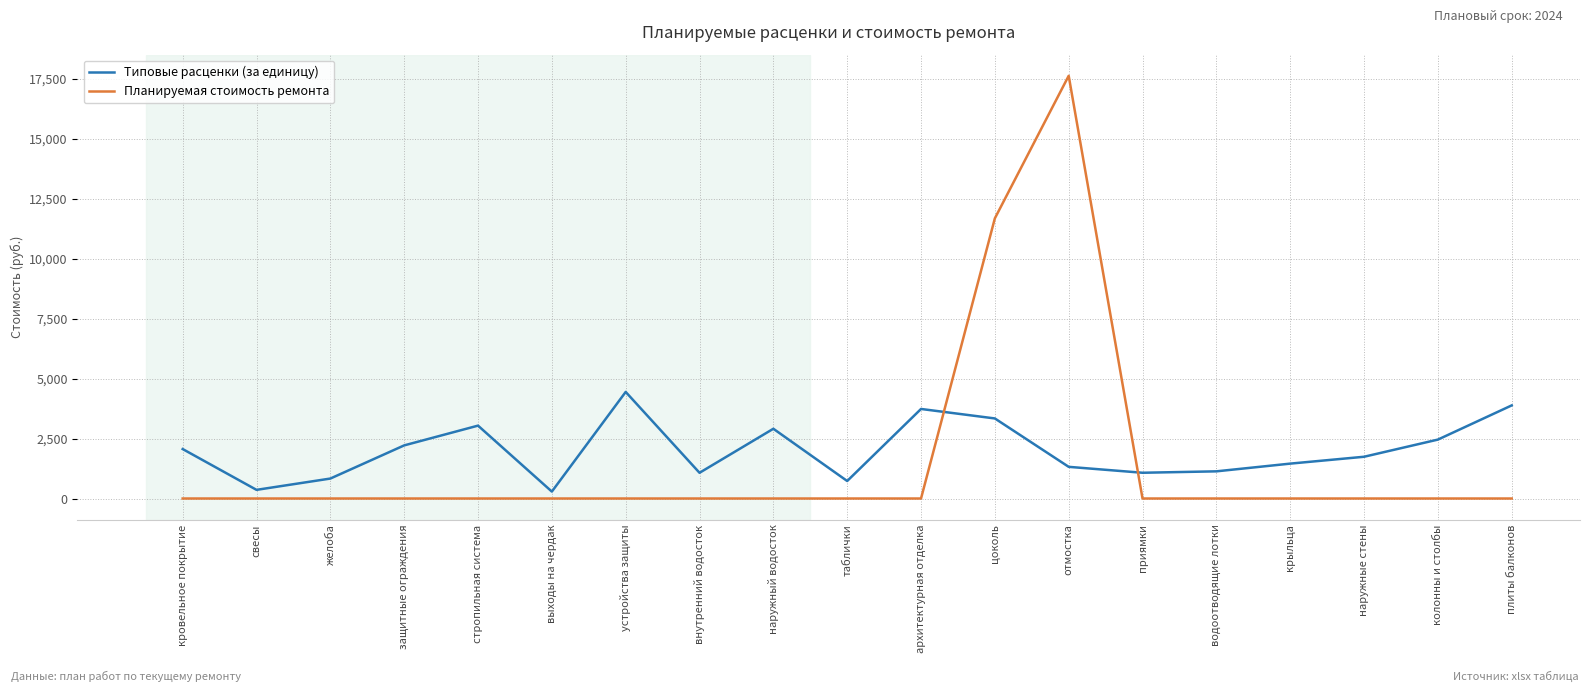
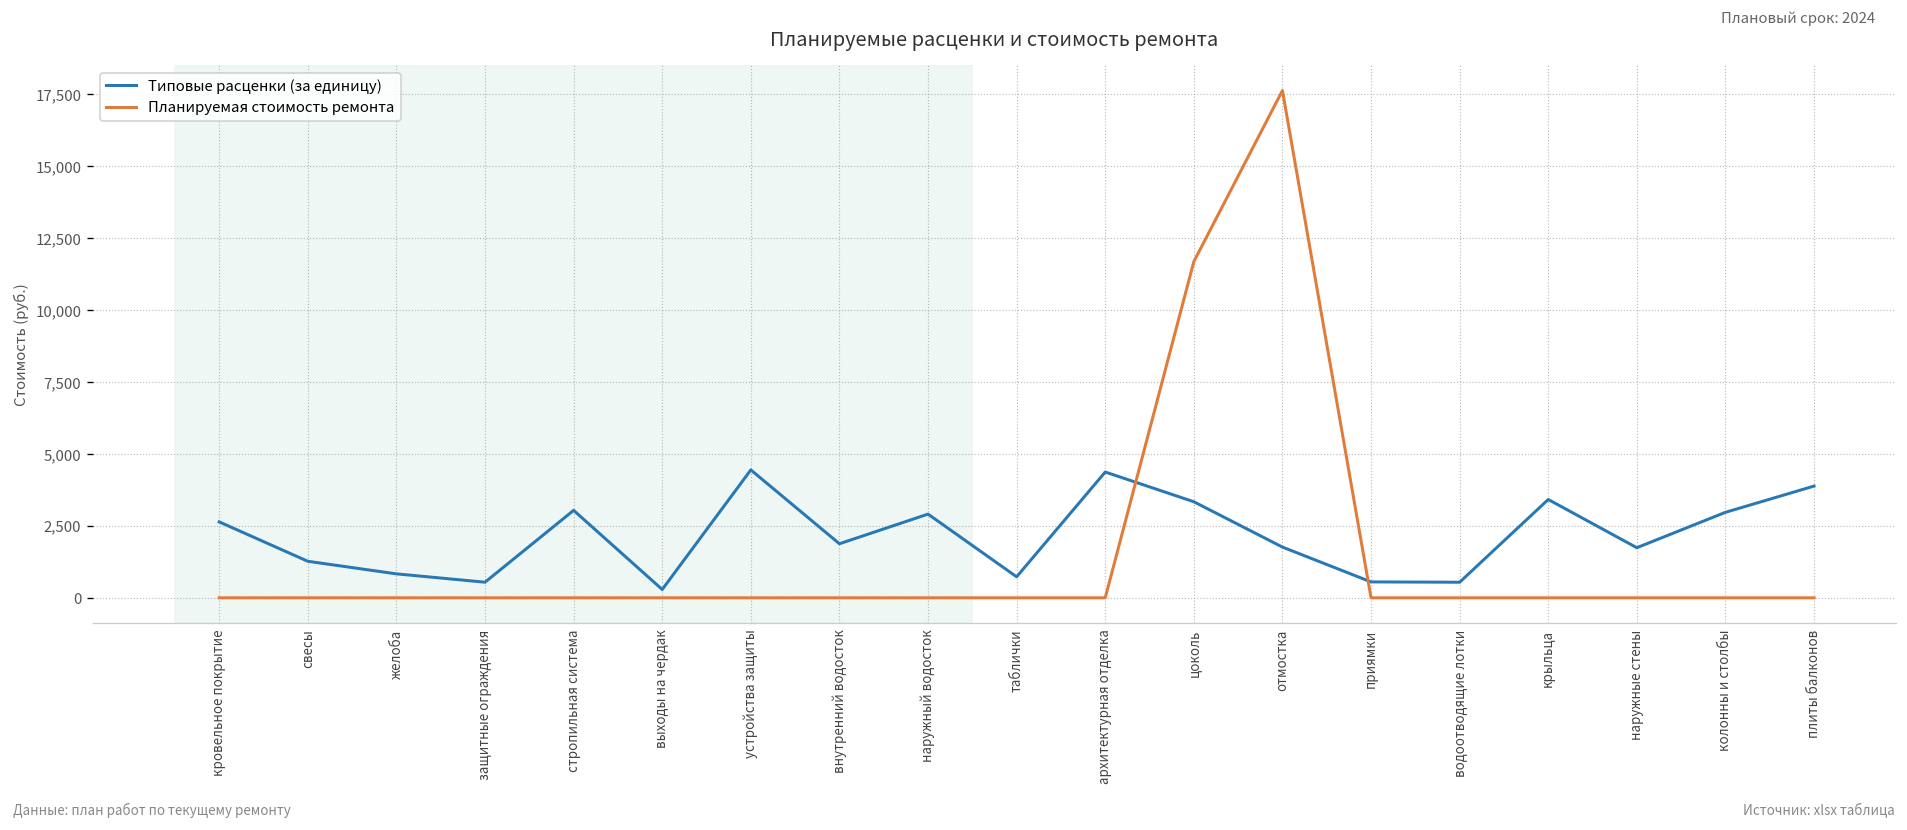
Типовые расценки (за единицу), кровельное покрытие: 2,100 -> 2,600
Типовые расценки (за единицу), свесы: 400 -> 1,300
Типовые расценки (за единицу), защитные ограждения: 2,200 -> 500
Типовые расценки (за единицу), внутренний водосток: 1,100 -> 1,900
Типовые расценки (за единицу), архитектурная отделка: 3,700 -> 4,400
Типовые расценки (за единицу), отмостка: 1,300 -> 1,800
Типовые расценки (за единицу), приямки: 1,100 -> 600
Типовые расценки (за единицу), водоотводящие лотки: 1,100 -> 500
Типовые расценки (за единицу), крыльца: 1,500 -> 3,400
Типовые расценки (за единицу), колонны и столбы: 2,500 -> 3,000
